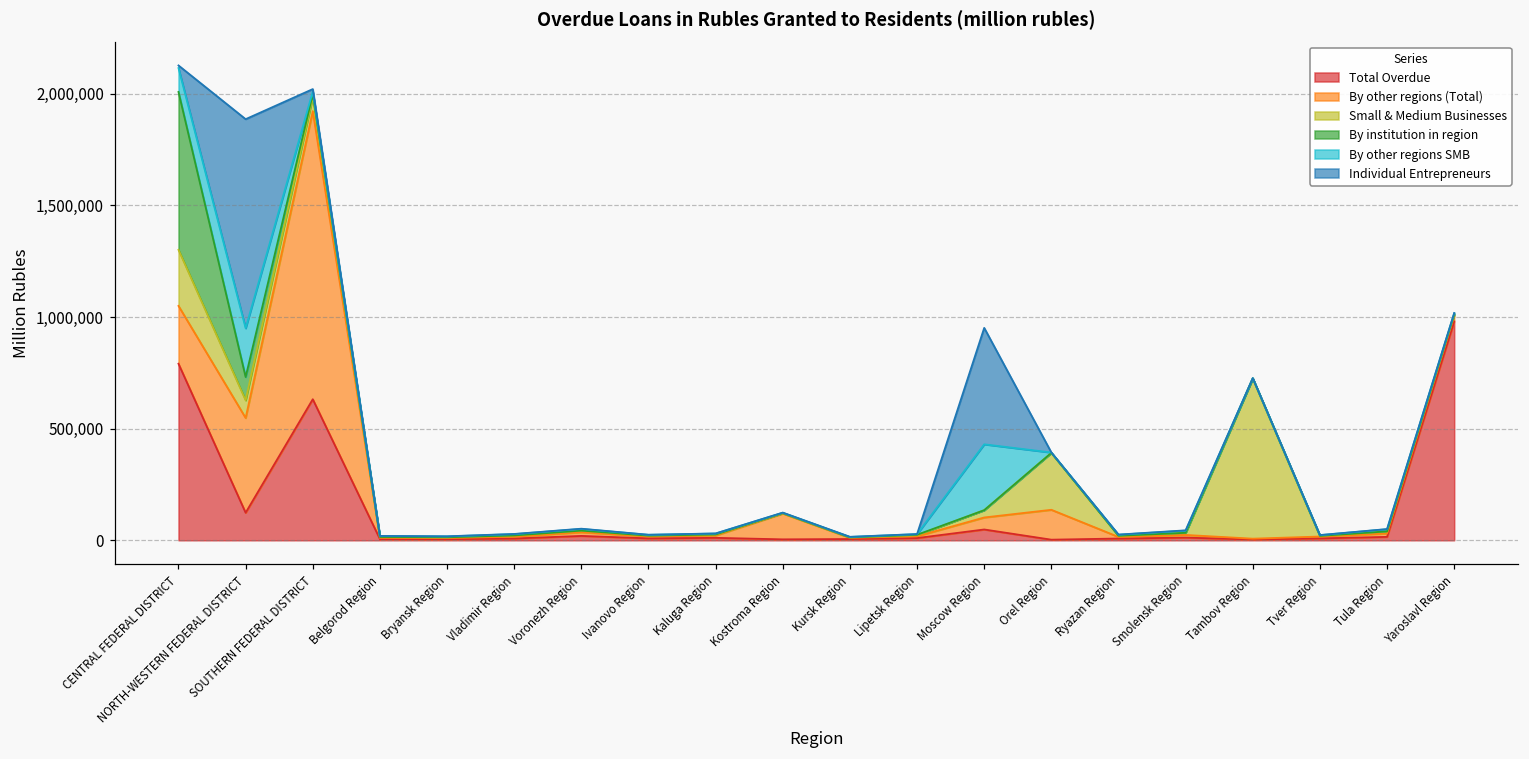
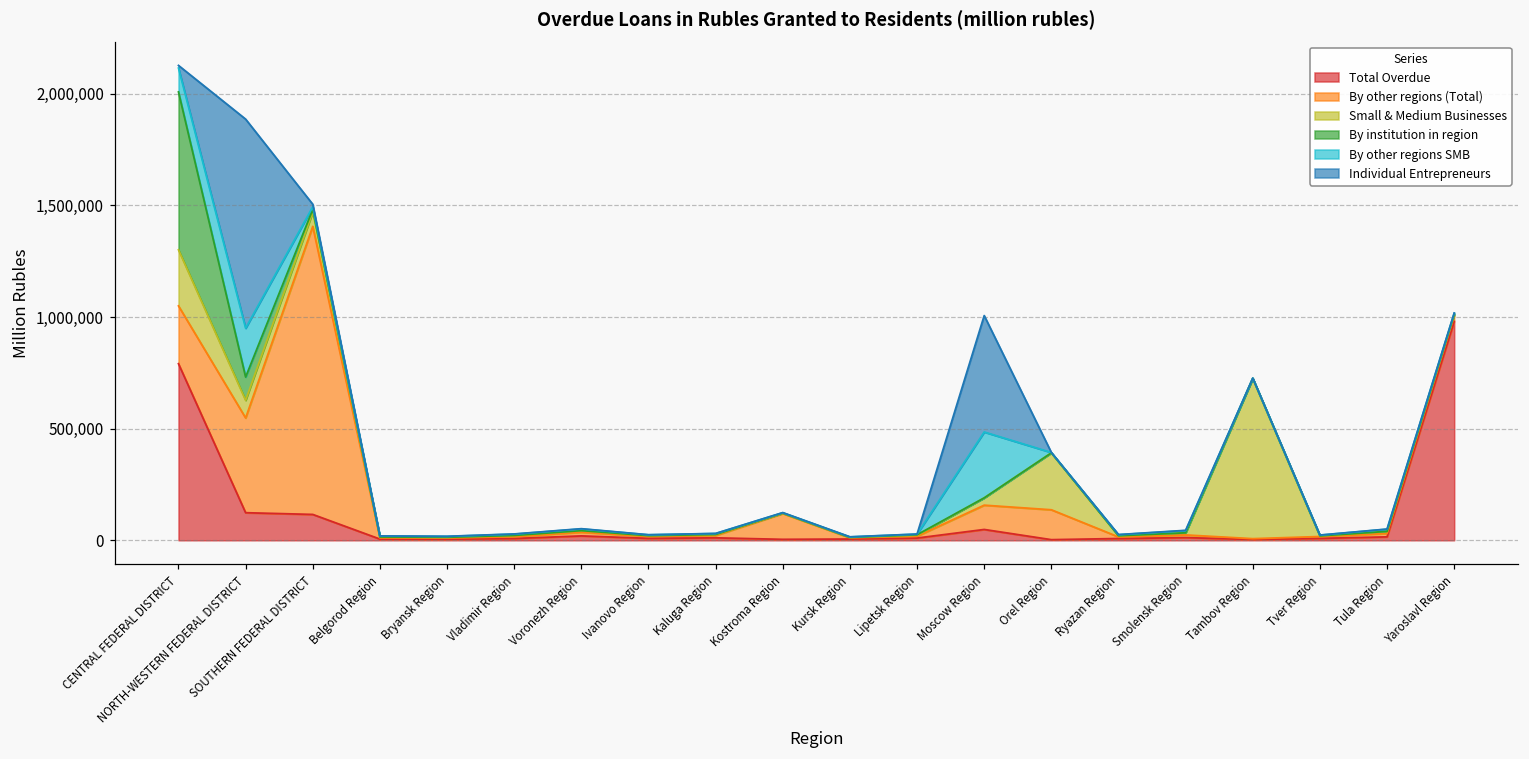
Total Overdue, SOUTHERN FEDERAL DISTRICT: 630,000 -> 120,000
By other regions (Total), Moscow Region: 50,000 -> 110,000
